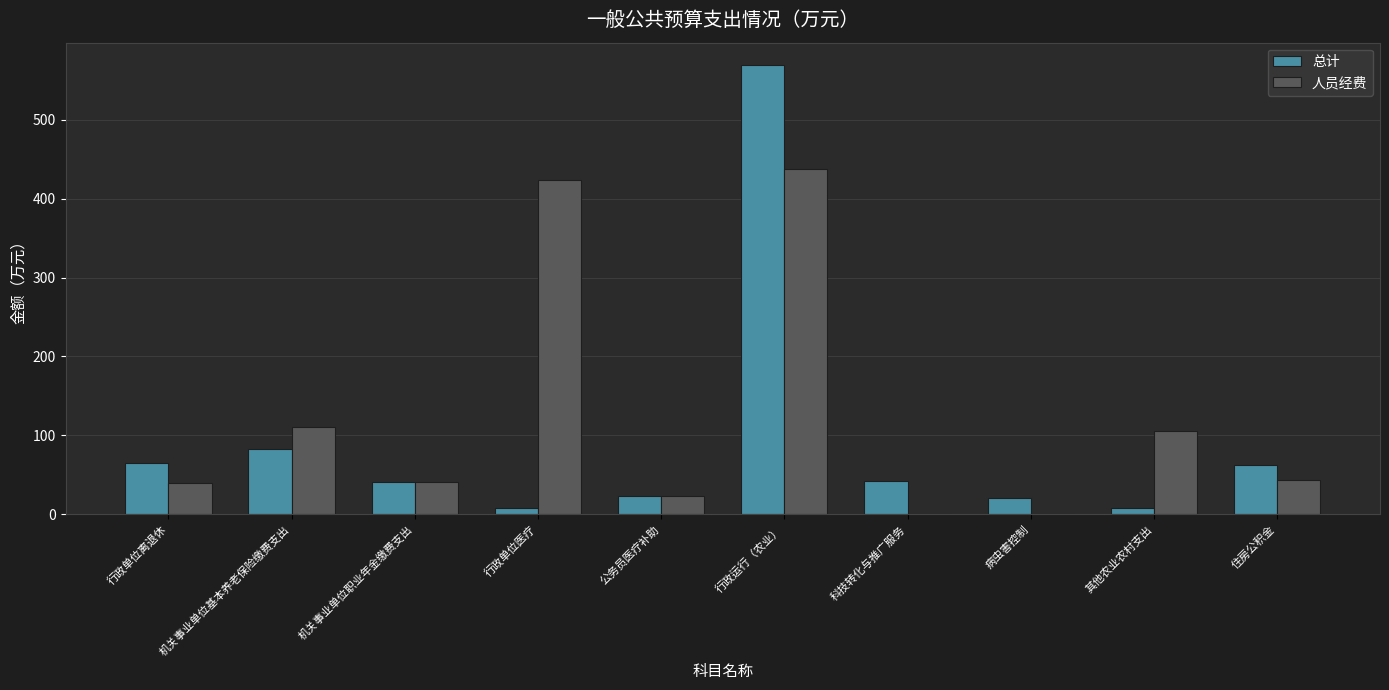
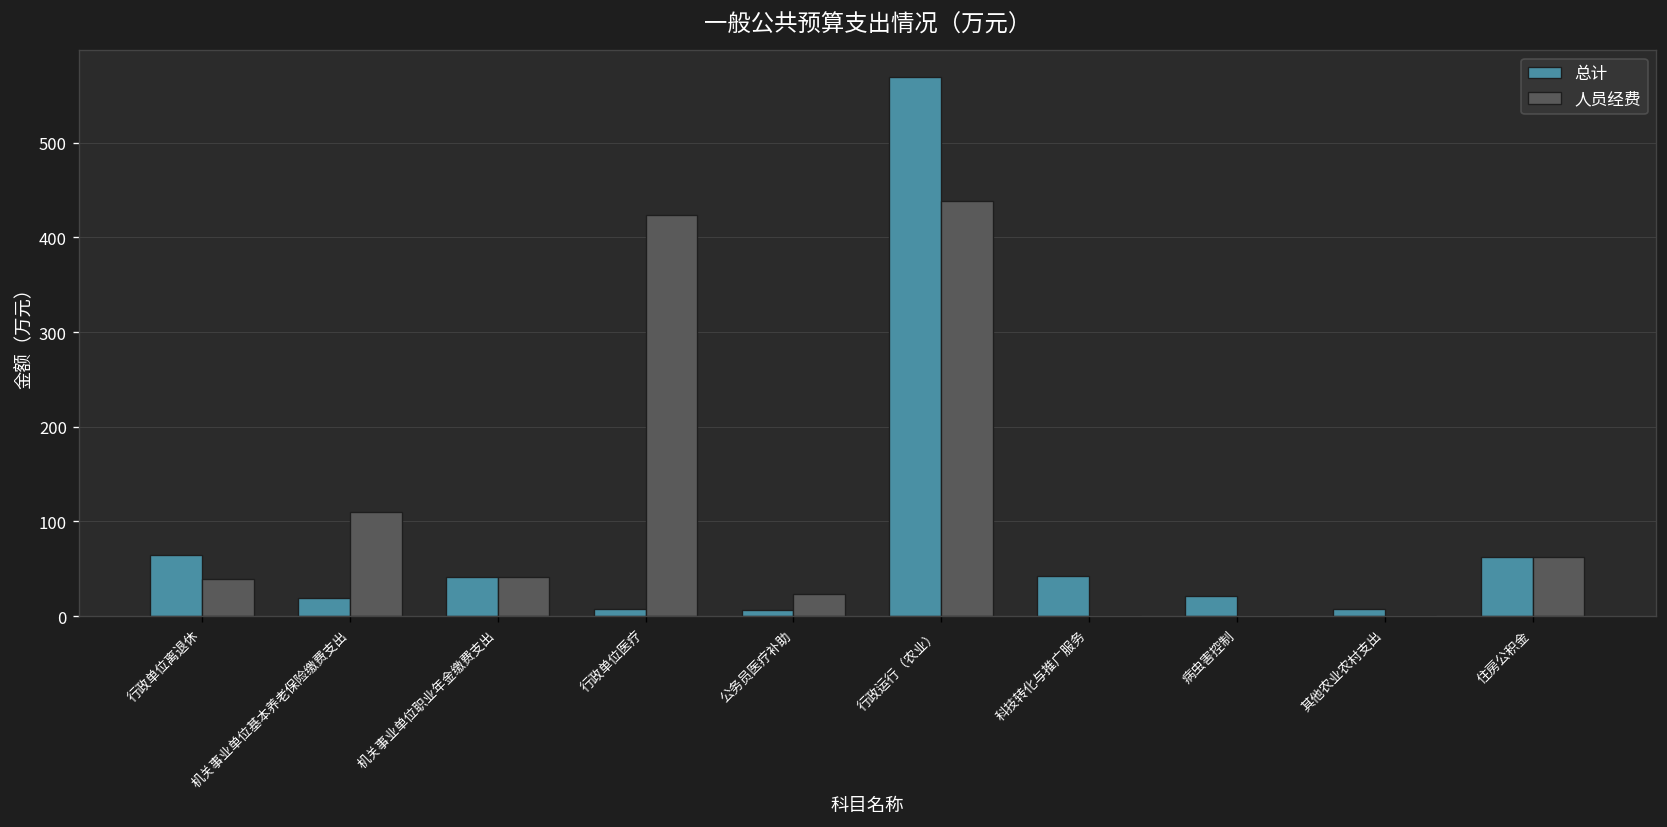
总计, 机关事业单位基本养老保险缴费支出: 80 -> 20
总计, 公务员医疗补助: 20 -> 10
人员经费, 其他农业农村支出: 110 -> 0
人员经费, 住房公积金: 40 -> 60
